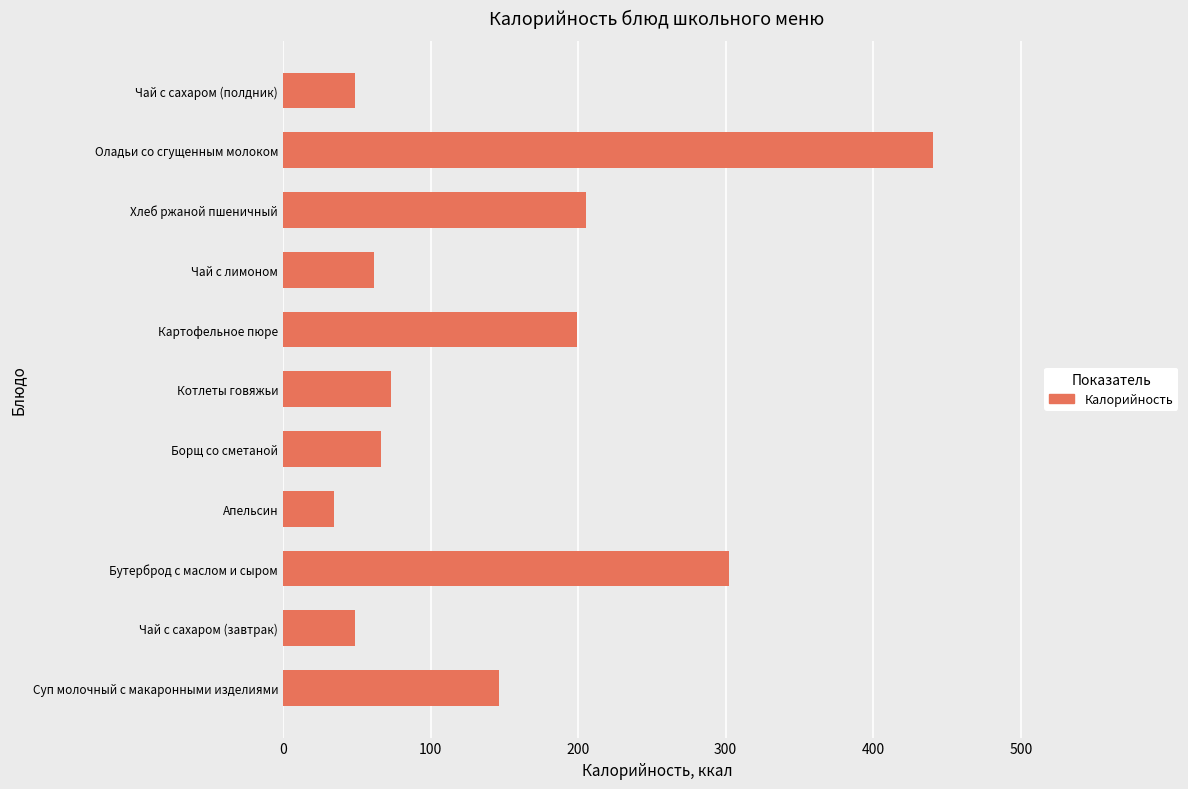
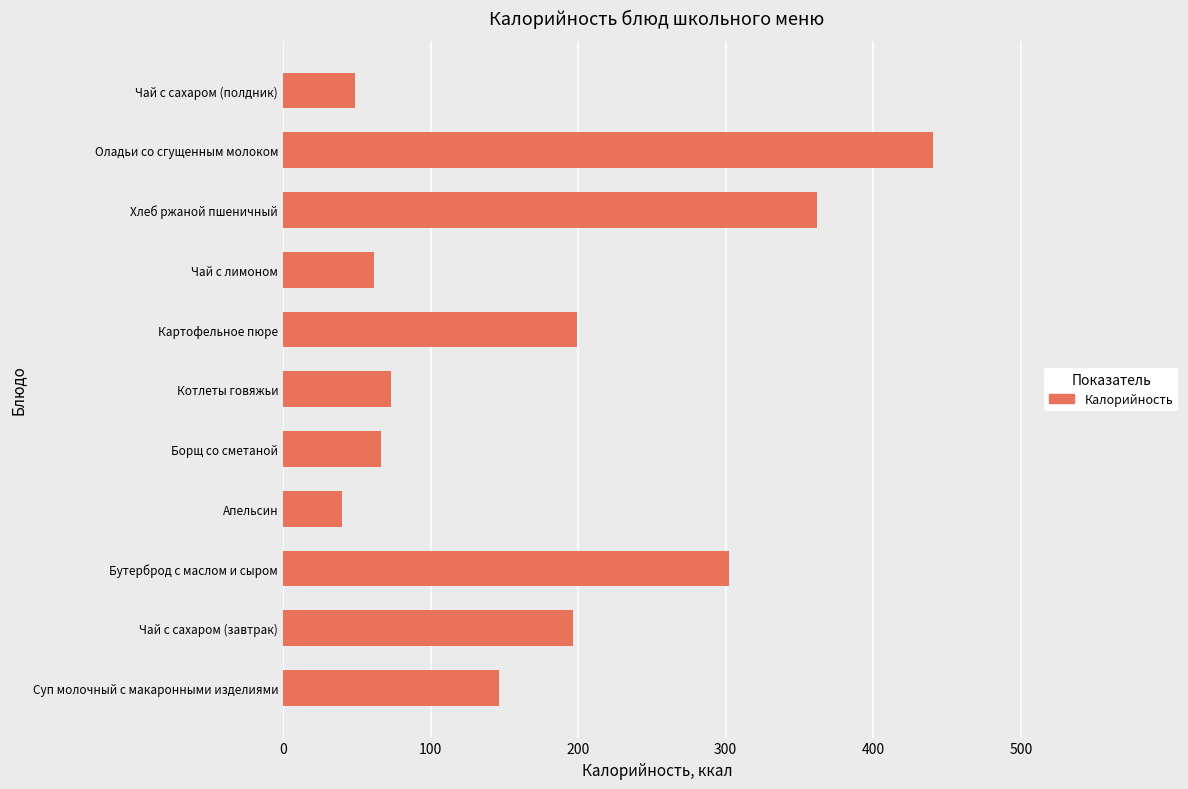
Хлеб ржаной пшеничный: 205 -> 362
Апельсин: 34 -> 40
Чай с сахаром (завтрак): 49 -> 196
